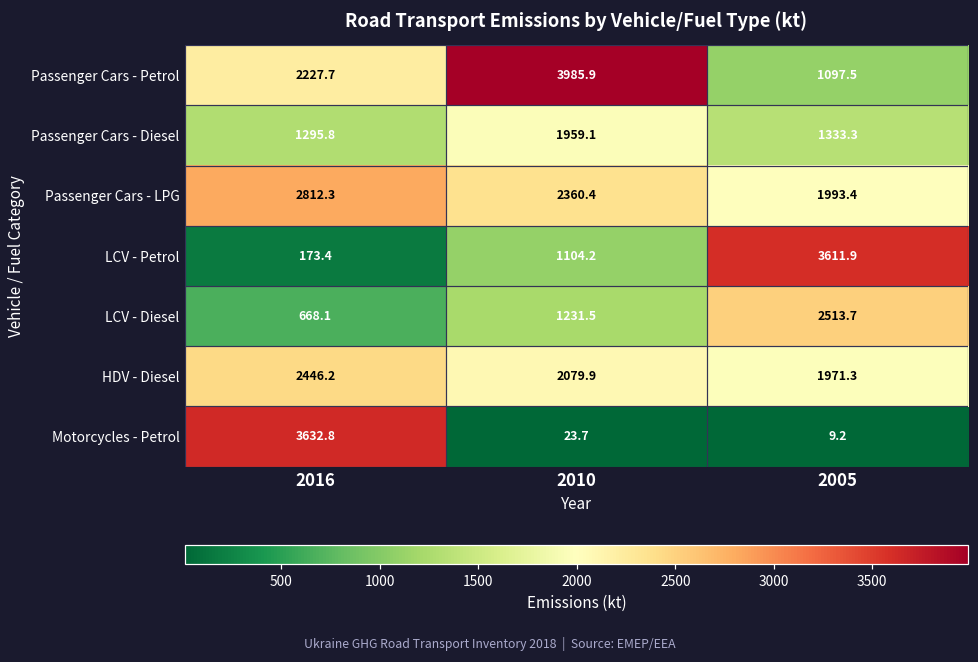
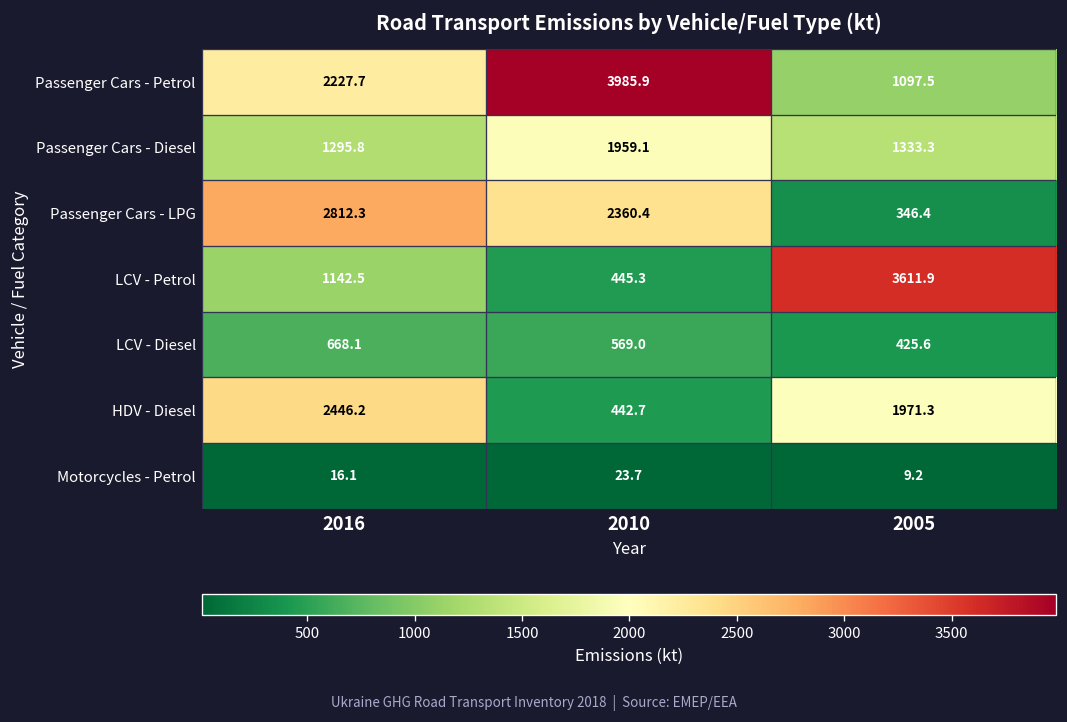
Passenger Cars - LPG, 2005: 1993.4 -> 346.4
LCV - Petrol, 2016: 173.4 -> 1142.5
LCV - Petrol, 2010: 1104.2 -> 445.3
LCV - Diesel, 2010: 1231.5 -> 569.0
LCV - Diesel, 2005: 2513.7 -> 425.6
HDV - Diesel, 2010: 2079.9 -> 442.7
Motorcycles - Petrol, 2016: 3632.8 -> 16.1
